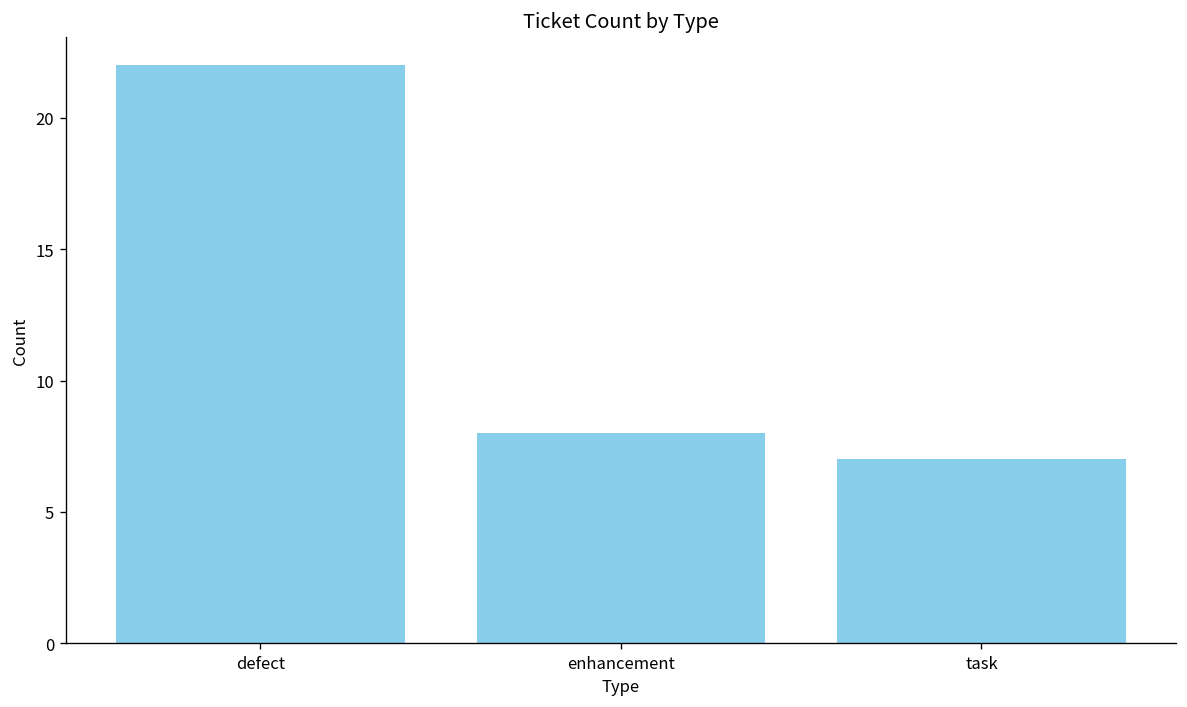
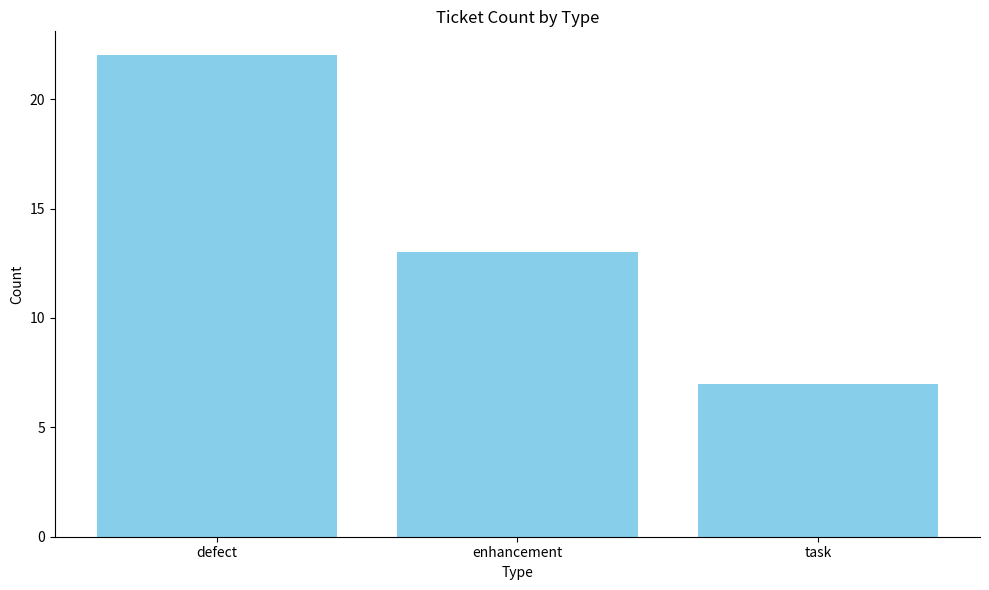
enhancement: 8 -> 13
